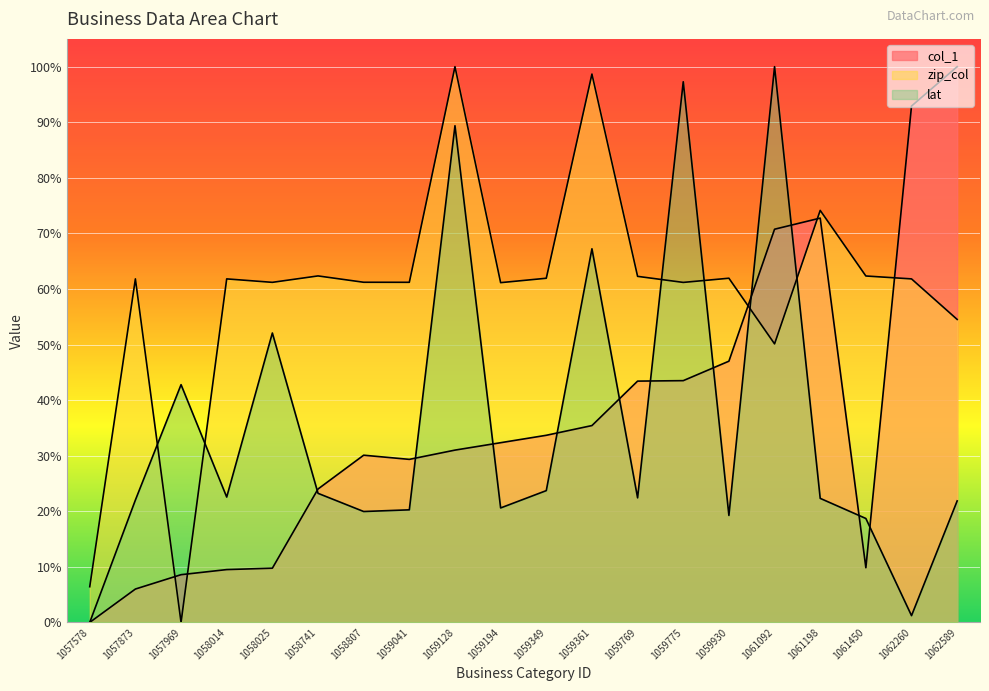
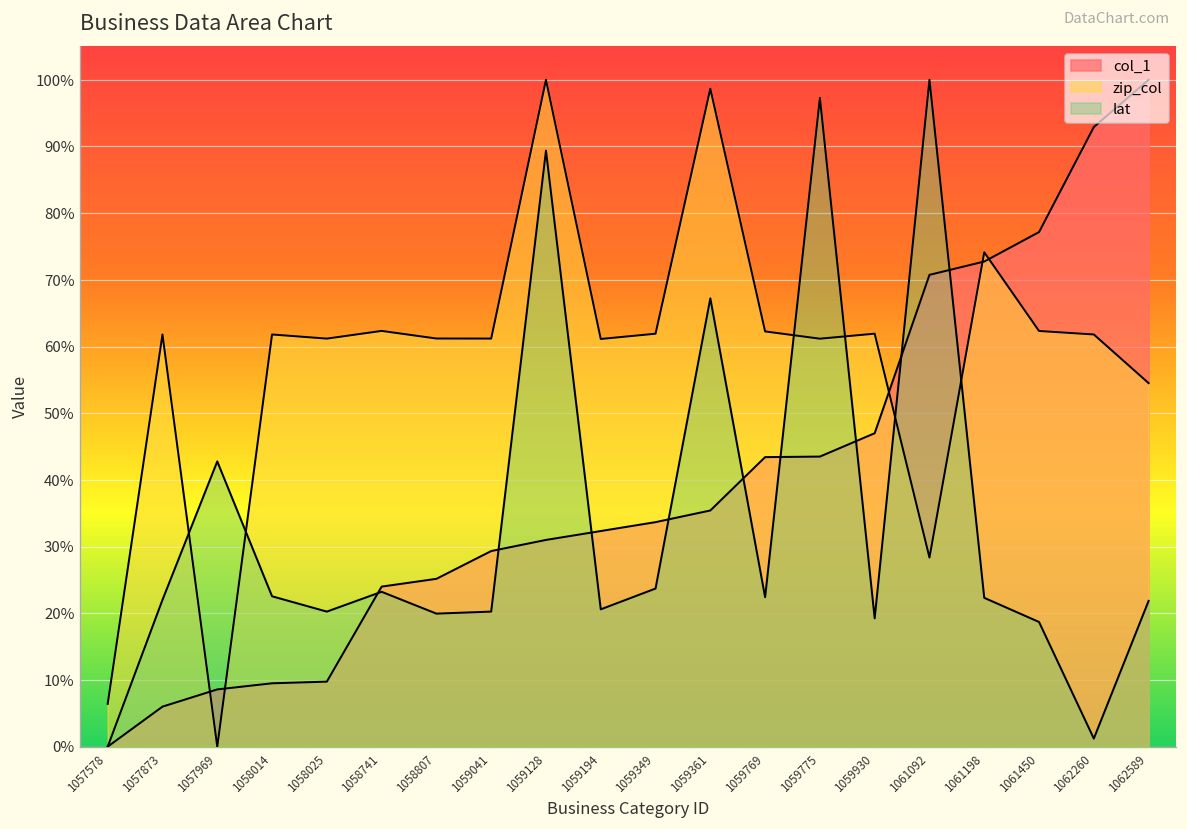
lat, 1058025: 52% -> 20%
col_1, 1058807: 30% -> 25%
zip_col, 1061092: 50% -> 28%
col_1, 1061450: 10% -> 77%
